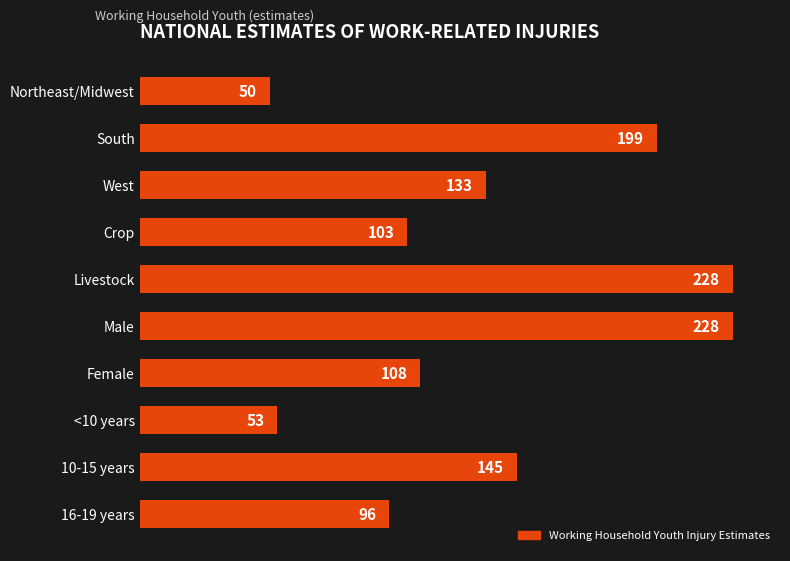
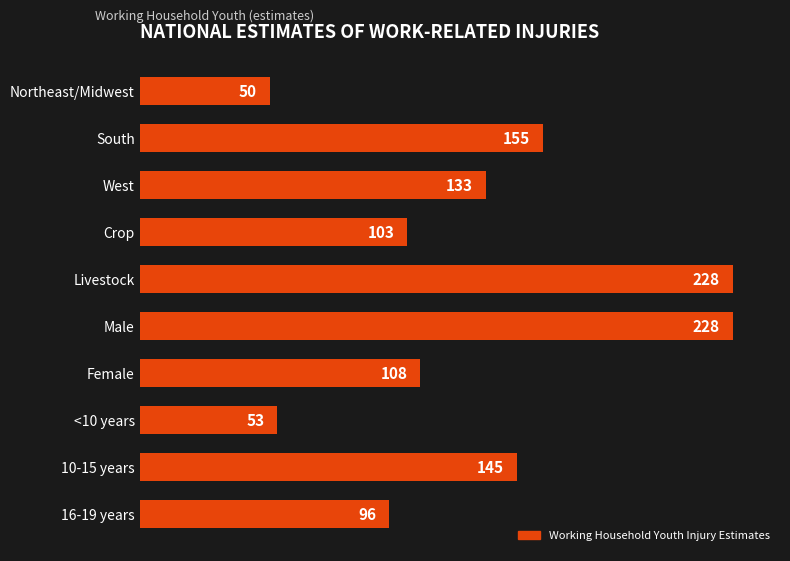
South: 199 -> 155
